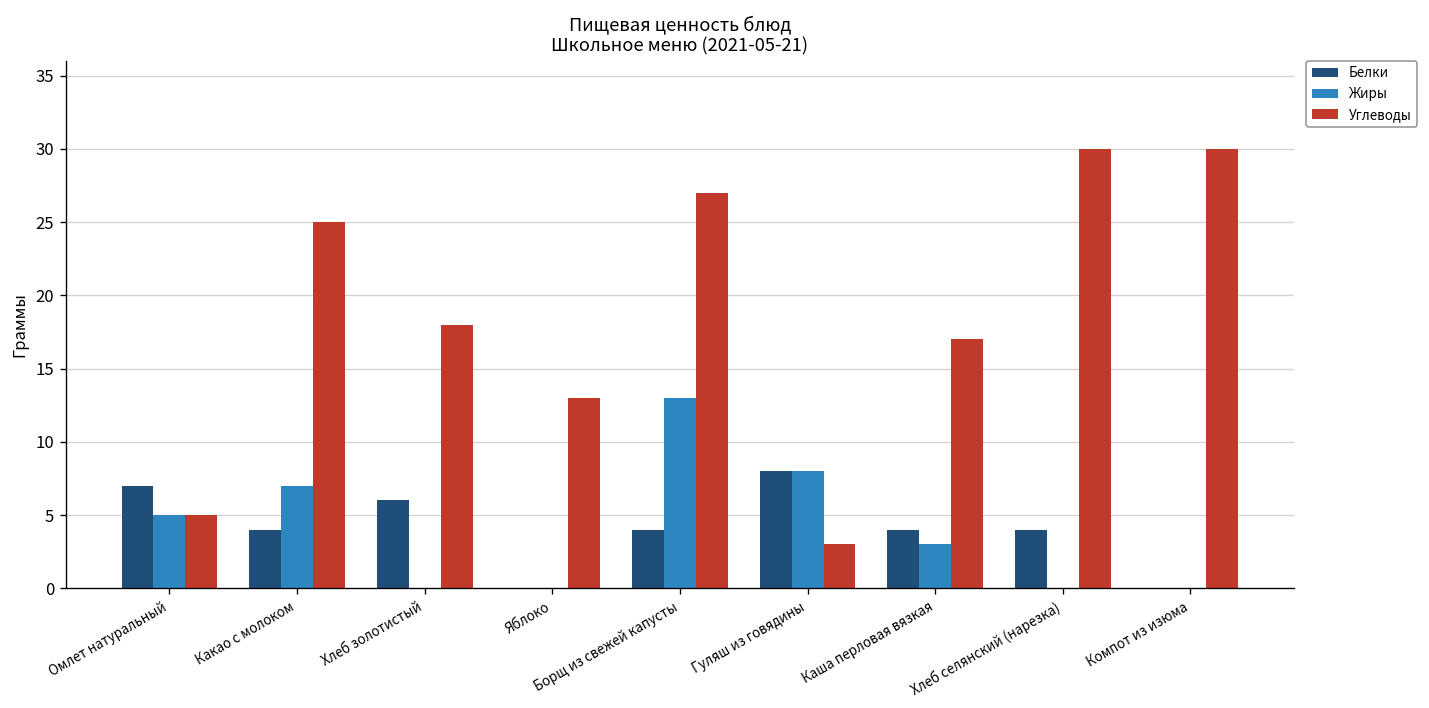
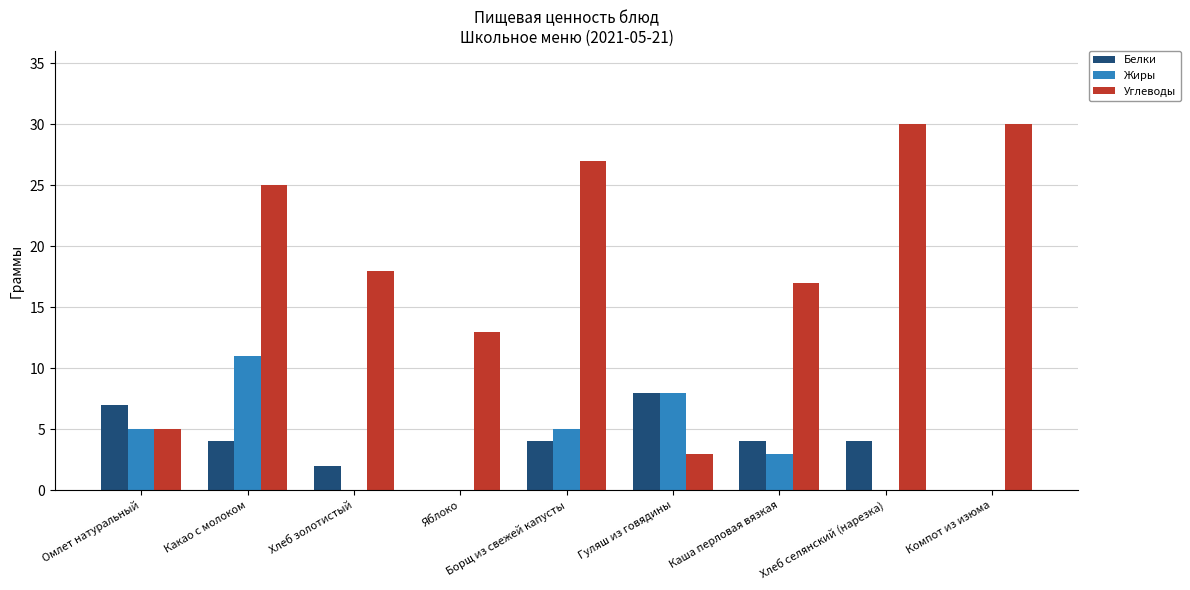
Жиры, Какао с молоком: 7 -> 11
Белки, Хлеб золотистый: 6 -> 2
Жиры, Борщ из свежей капусты: 13 -> 5
